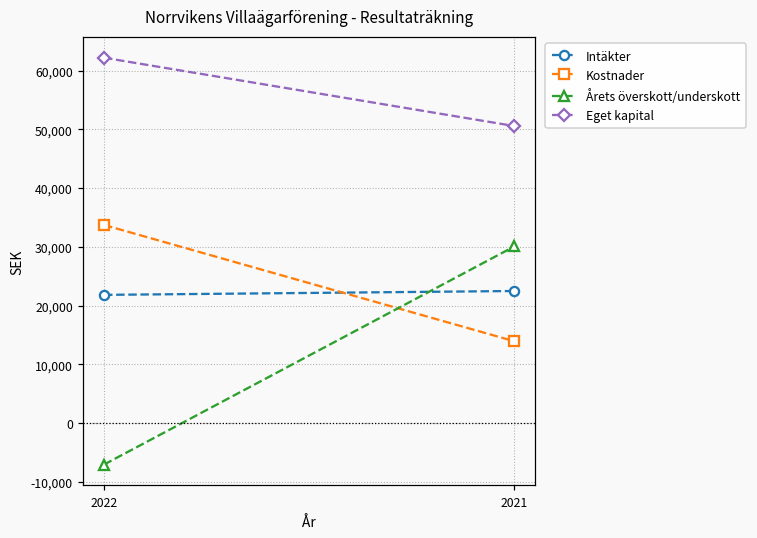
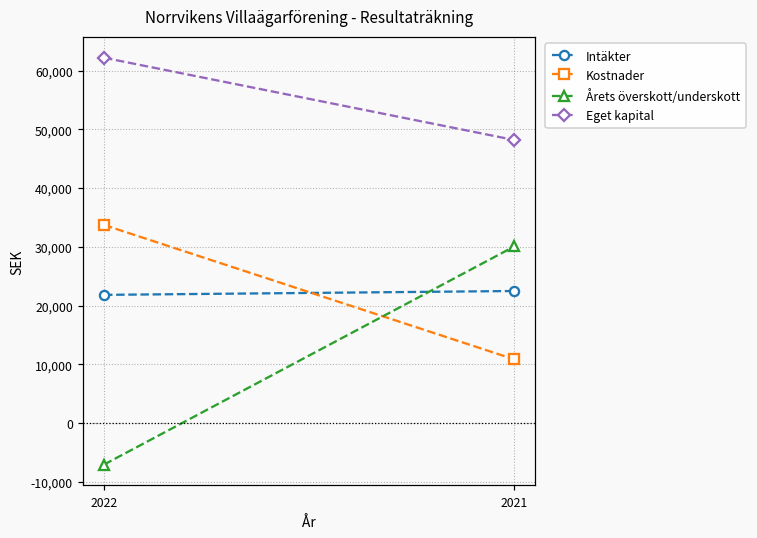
Kostnader, 2021: 14,000 -> 11,000
Eget kapital, 2021: 51,000 -> 48,000
